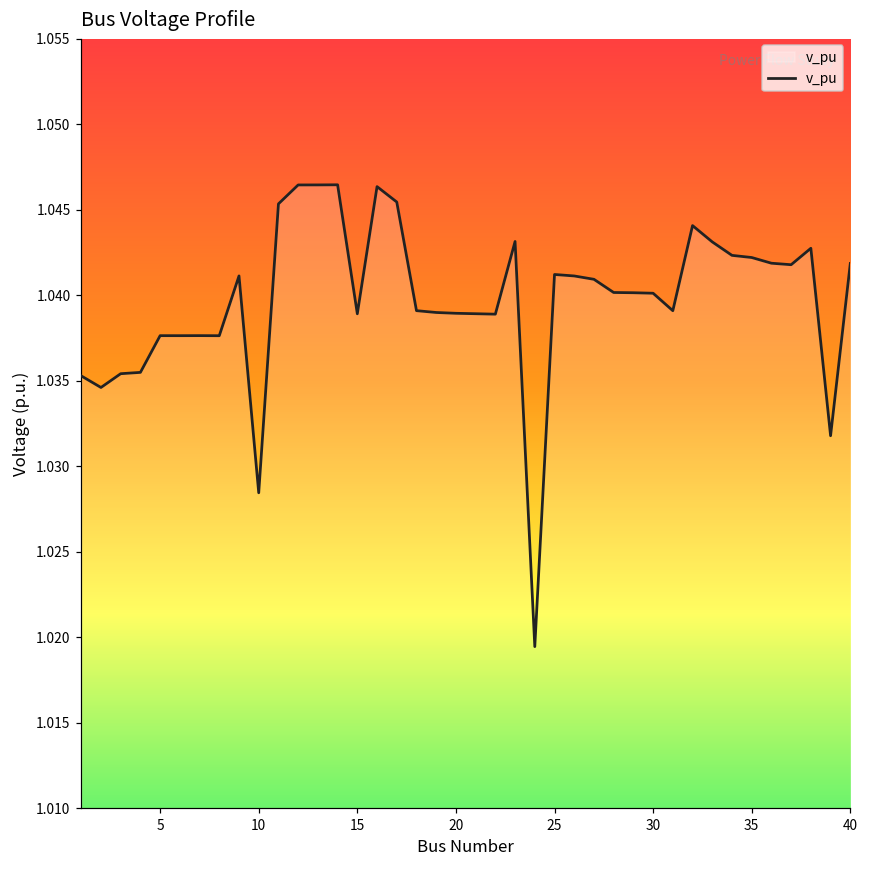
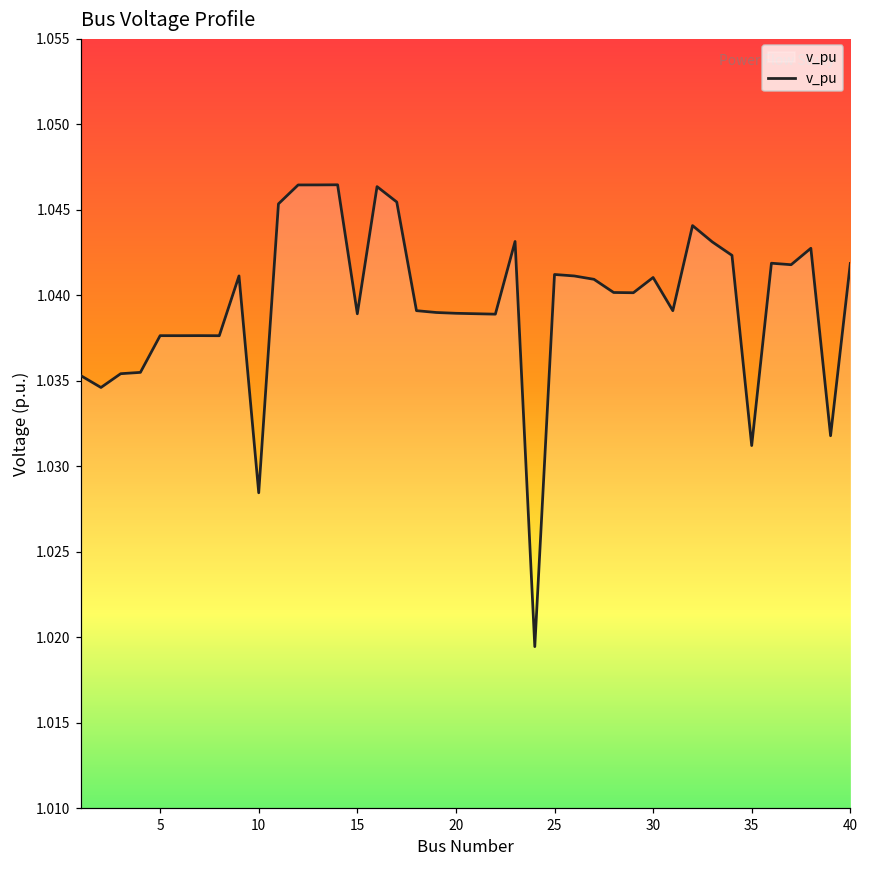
30: 1.0401 -> 1.0410
35: 1.0422 -> 1.0312
